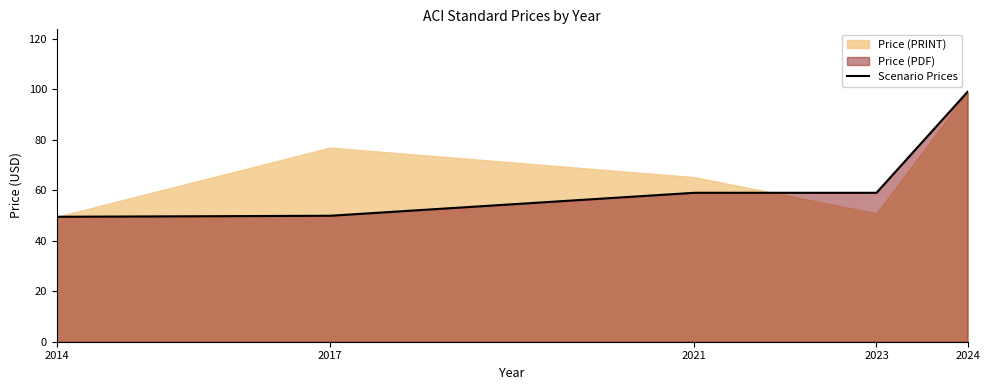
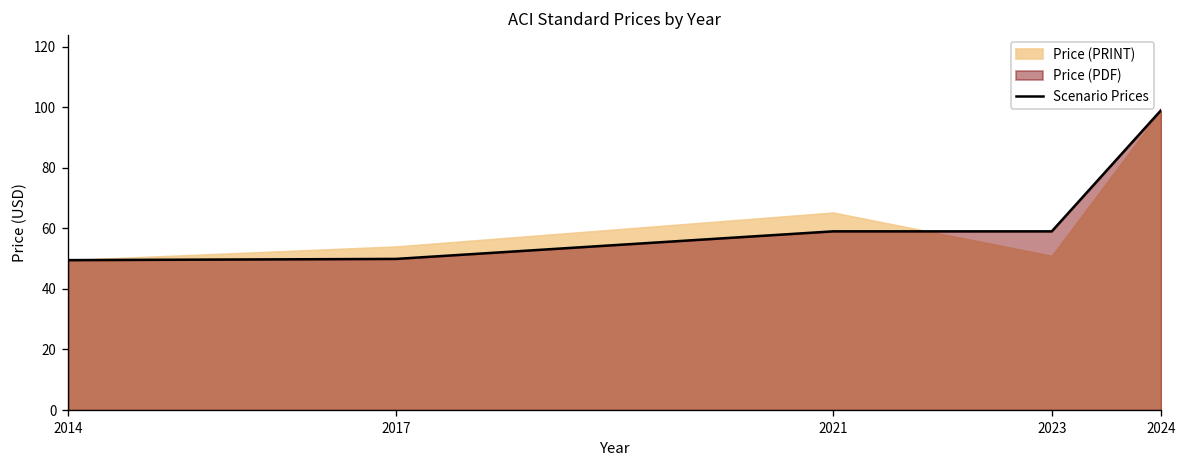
Price (PRINT), 2017: 77 -> 54
